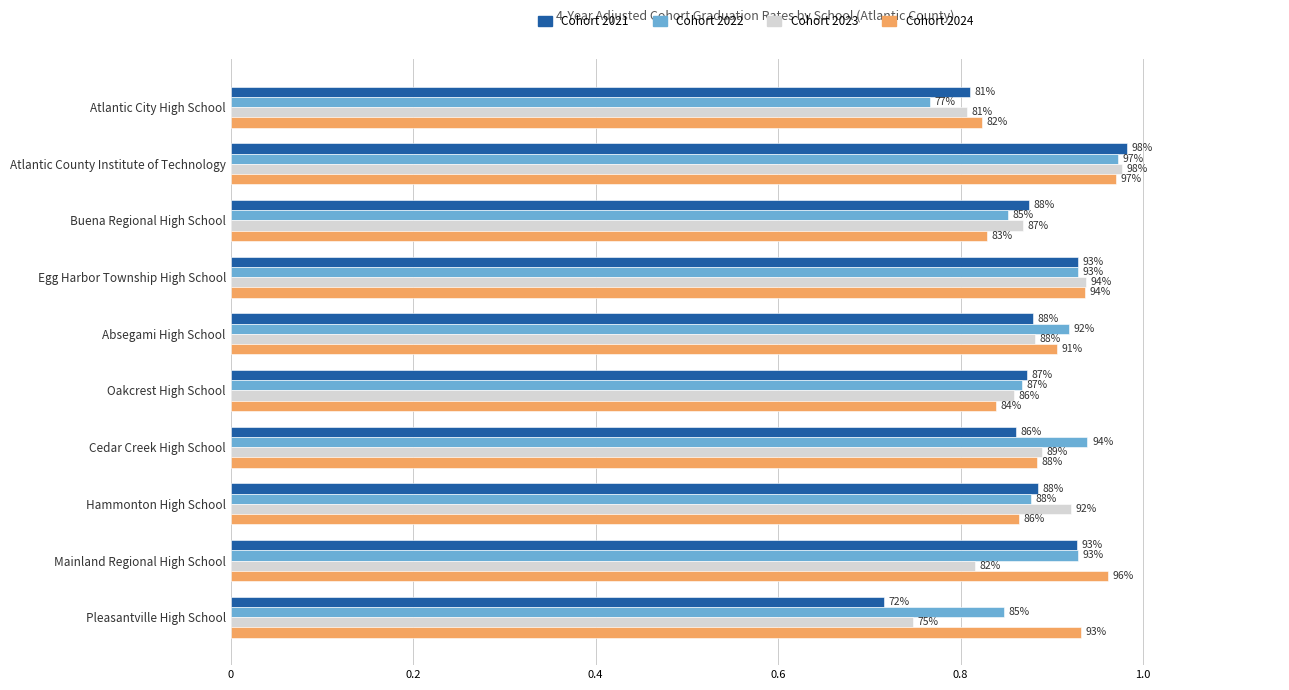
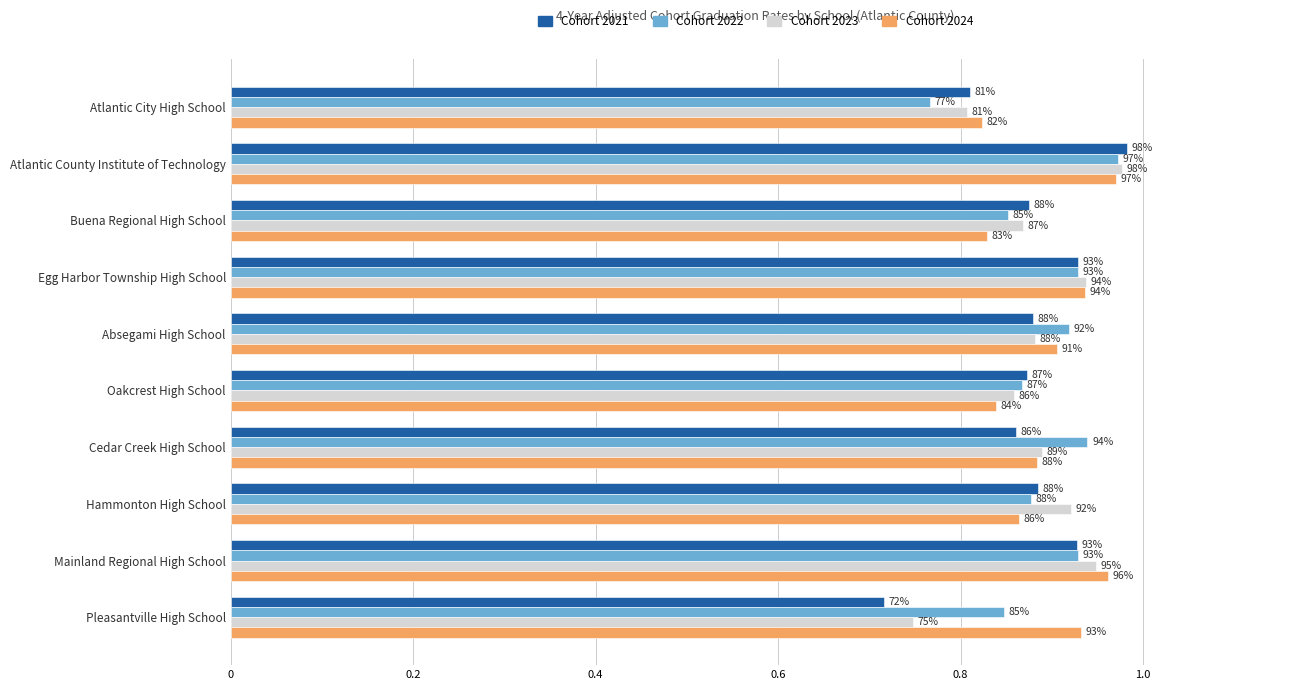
Cohort 2023, Mainland Regional High School: 82% -> 95%
